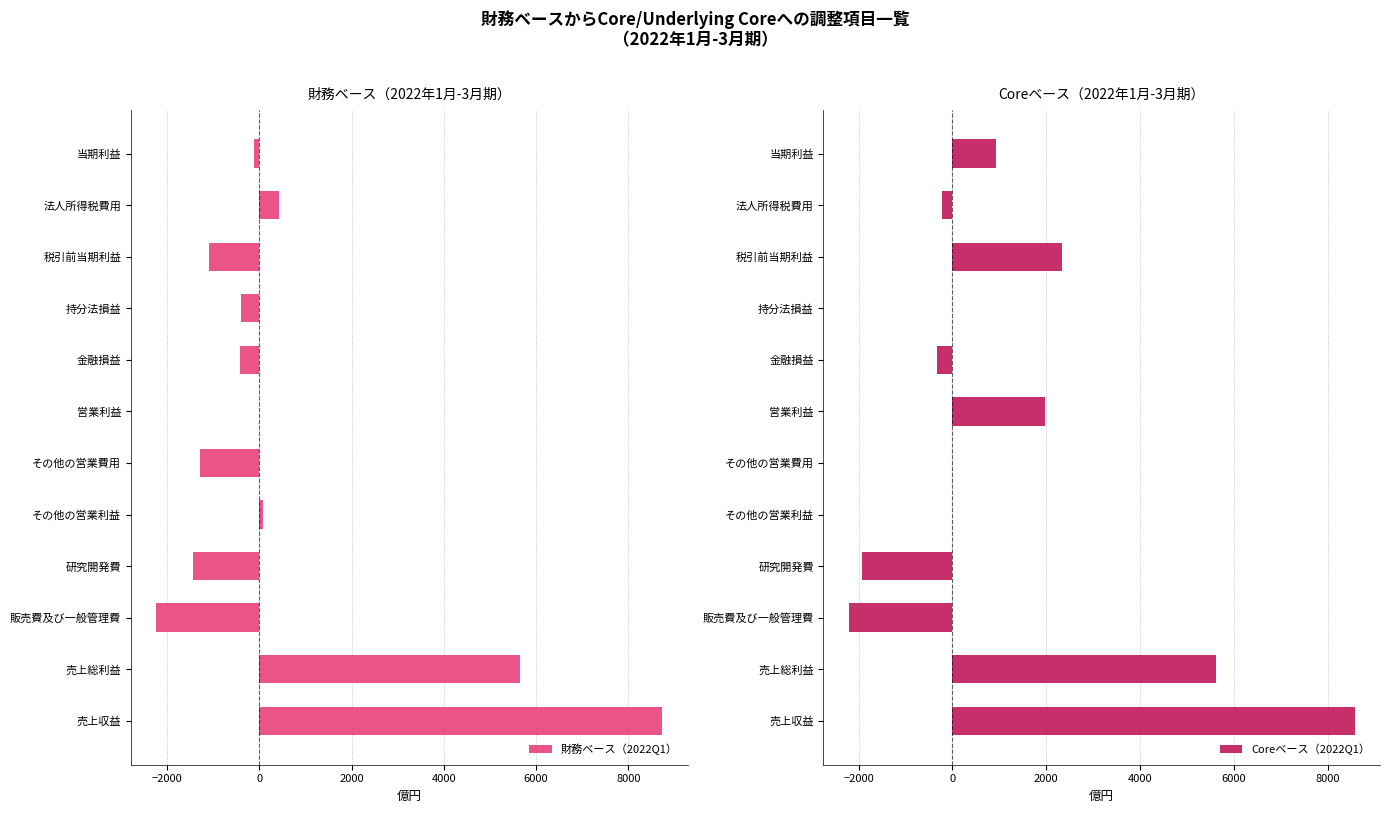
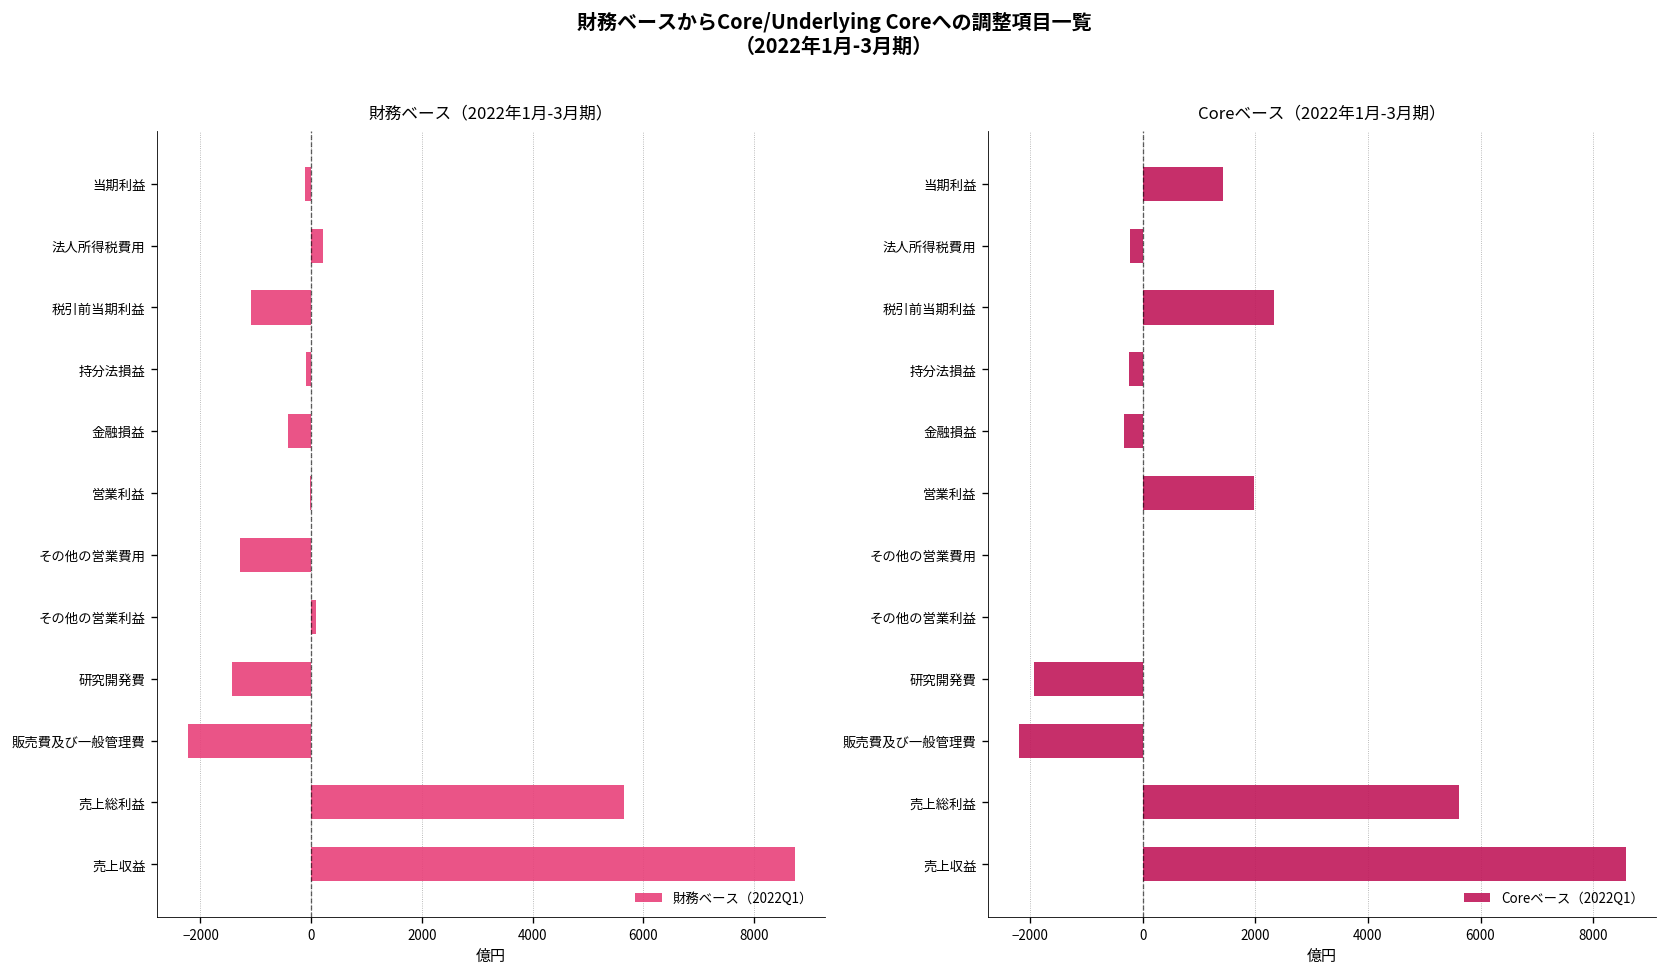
財務ベース（2022年1月-3月期）, 法人所得税費用: 400 -> 200
財務ベース（2022年1月-3月期）, 持分法損益: -400 -> -100
Coreベース（2022年1月-3月期）, 当期利益: 900 -> 1400
Coreベース（2022年1月-3月期）, 持分法損益: 0 -> -200
